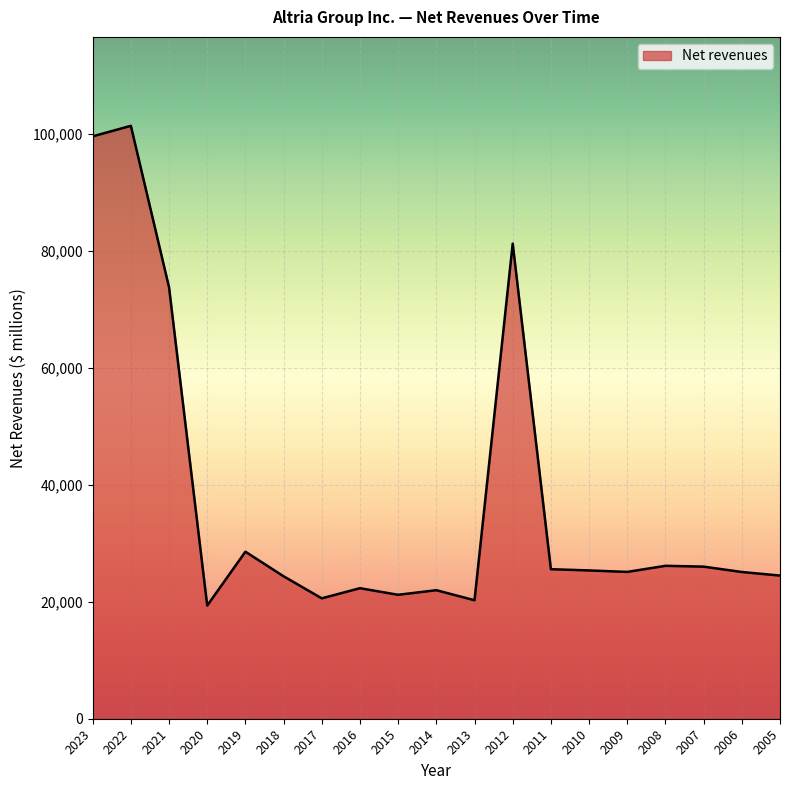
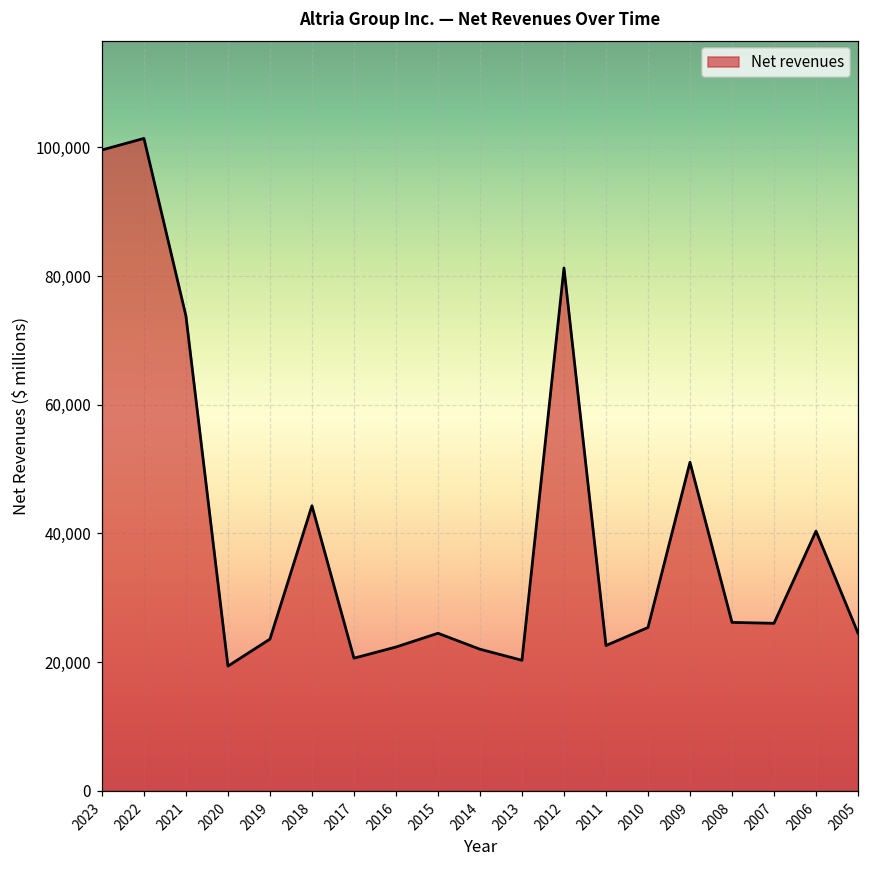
2019: 29,000 -> 24,000
2018: 24,000 -> 44,000
2015: 21,000 -> 24,000
2011: 26,000 -> 23,000
2009: 25,000 -> 51,000
2006: 25,000 -> 40,000
